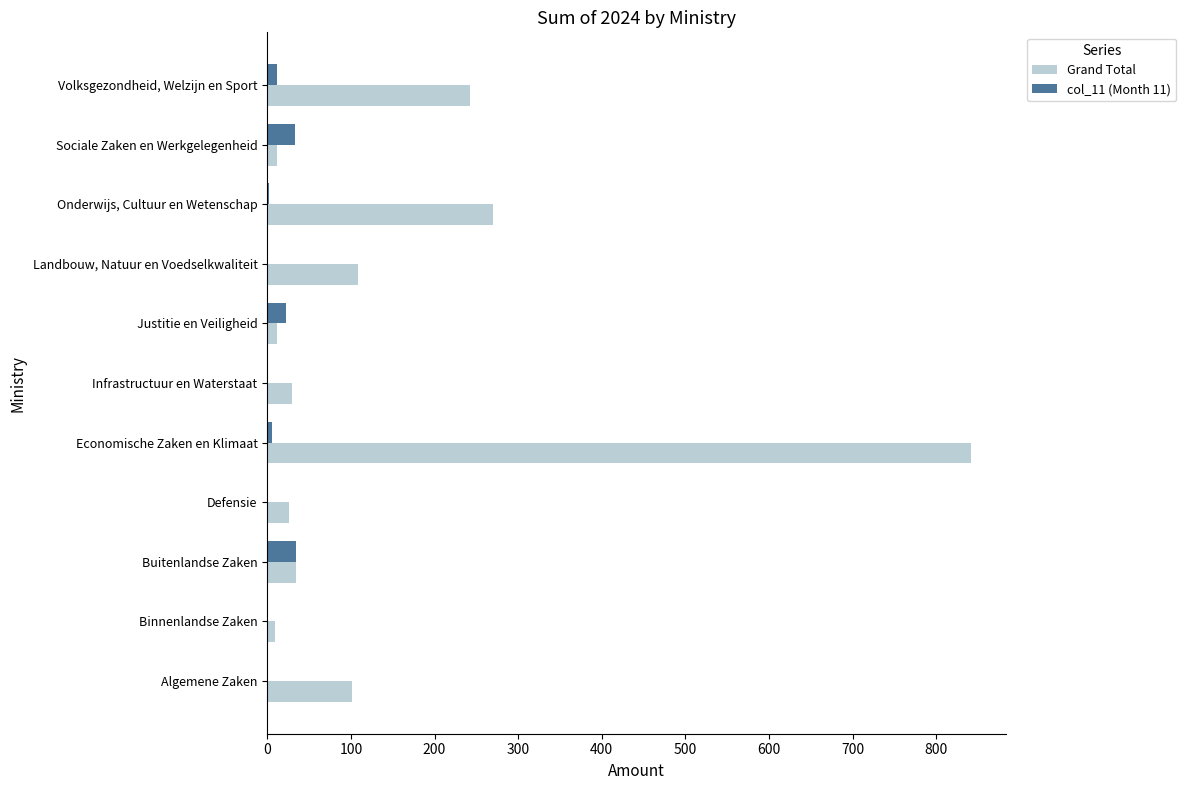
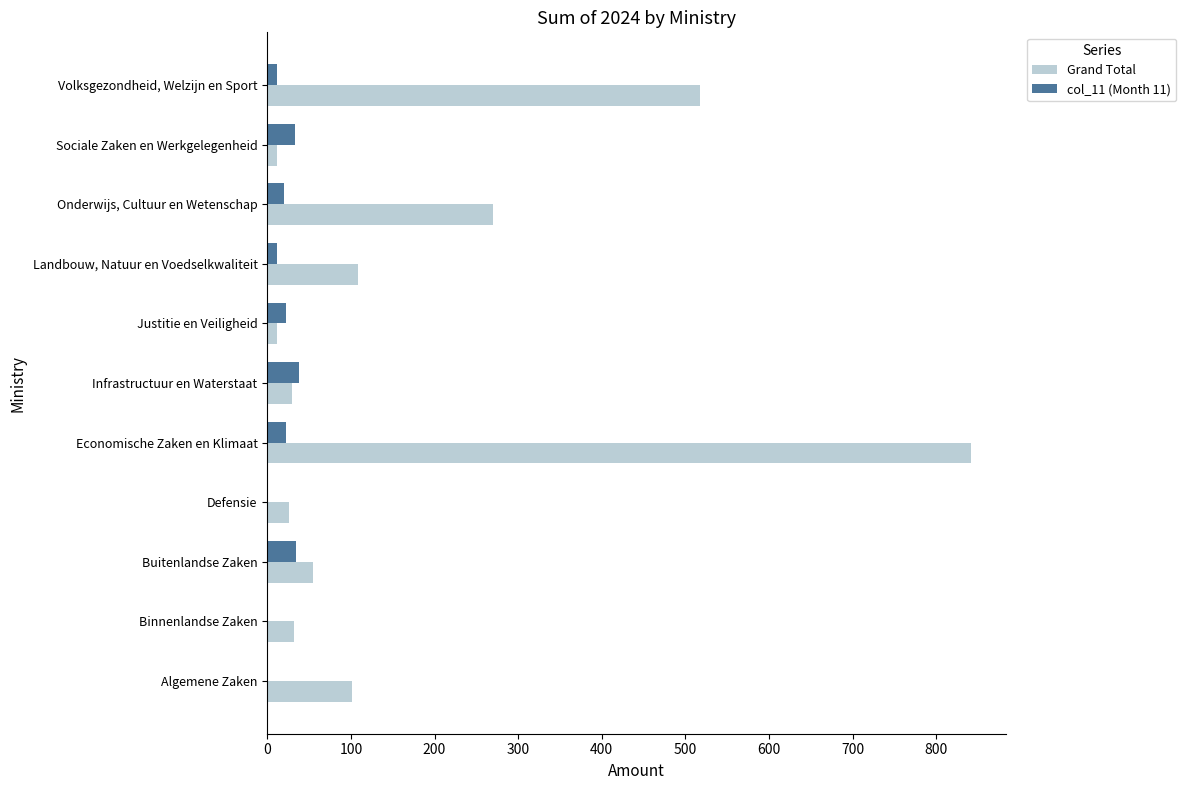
Grand Total, Volksgezondheid, Welzijn en Sport: 240 -> 520
col_11 (Month 11), Onderwijs, Cultuur en Wetenschap: 0 -> 20
col_11 (Month 11), Landbouw, Natuur en Voedselkwaliteit: 0 -> 10
col_11 (Month 11), Infrastructuur en Waterstaat: 0 -> 40
col_11 (Month 11), Economische Zaken en Klimaat: 10 -> 20
Grand Total, Buitenlandse Zaken: 30 -> 50
Grand Total, Binnenlandse Zaken: 10 -> 30
